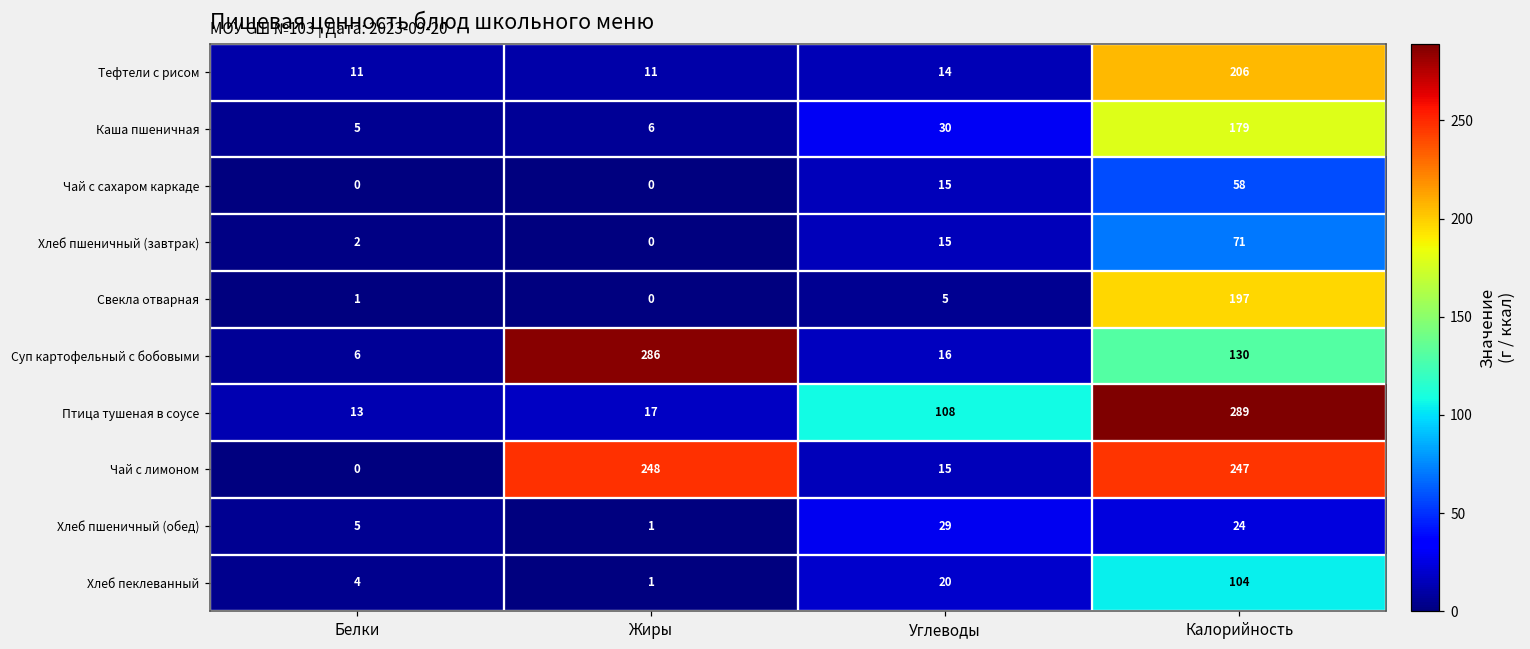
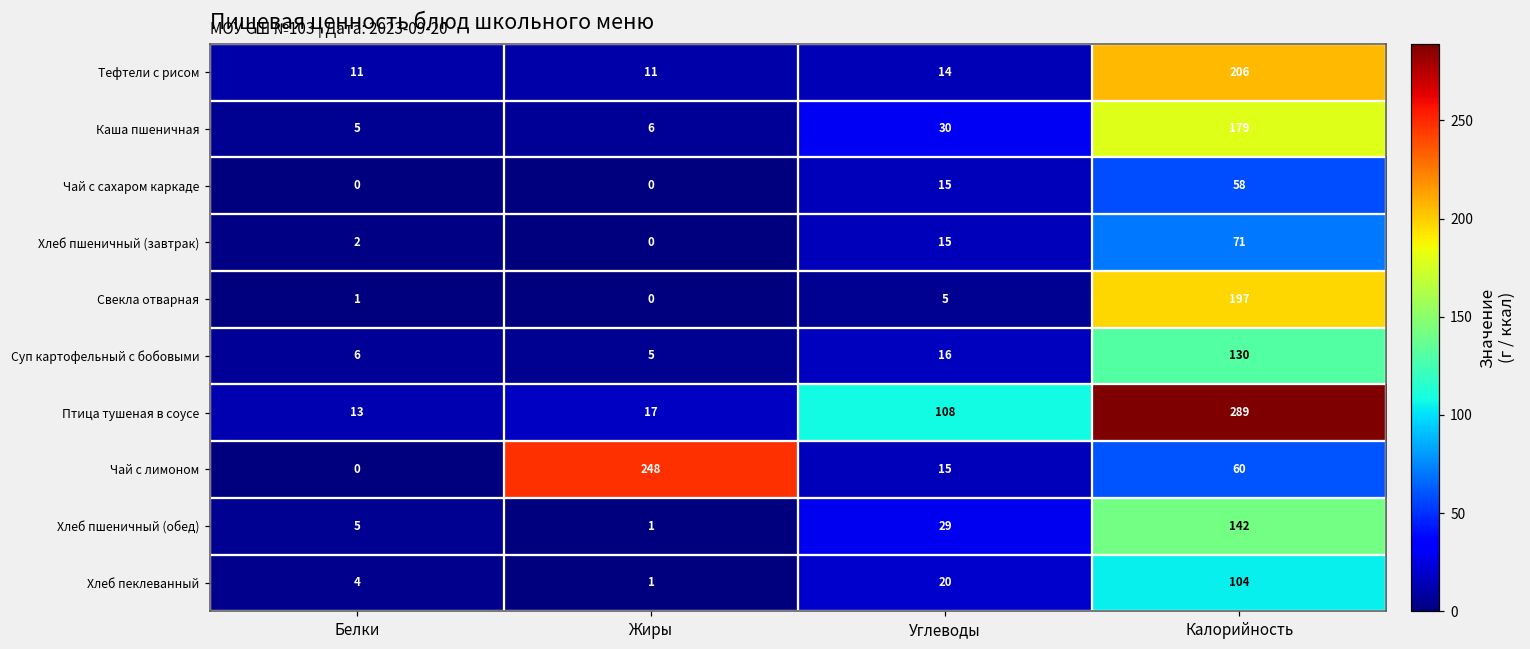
Суп картофельный с бобовыми, Жиры: 286 -> 5
Чай с лимоном, Калорийность: 247 -> 60
Хлеб пшеничный (обед), Калорийность: 24 -> 142
